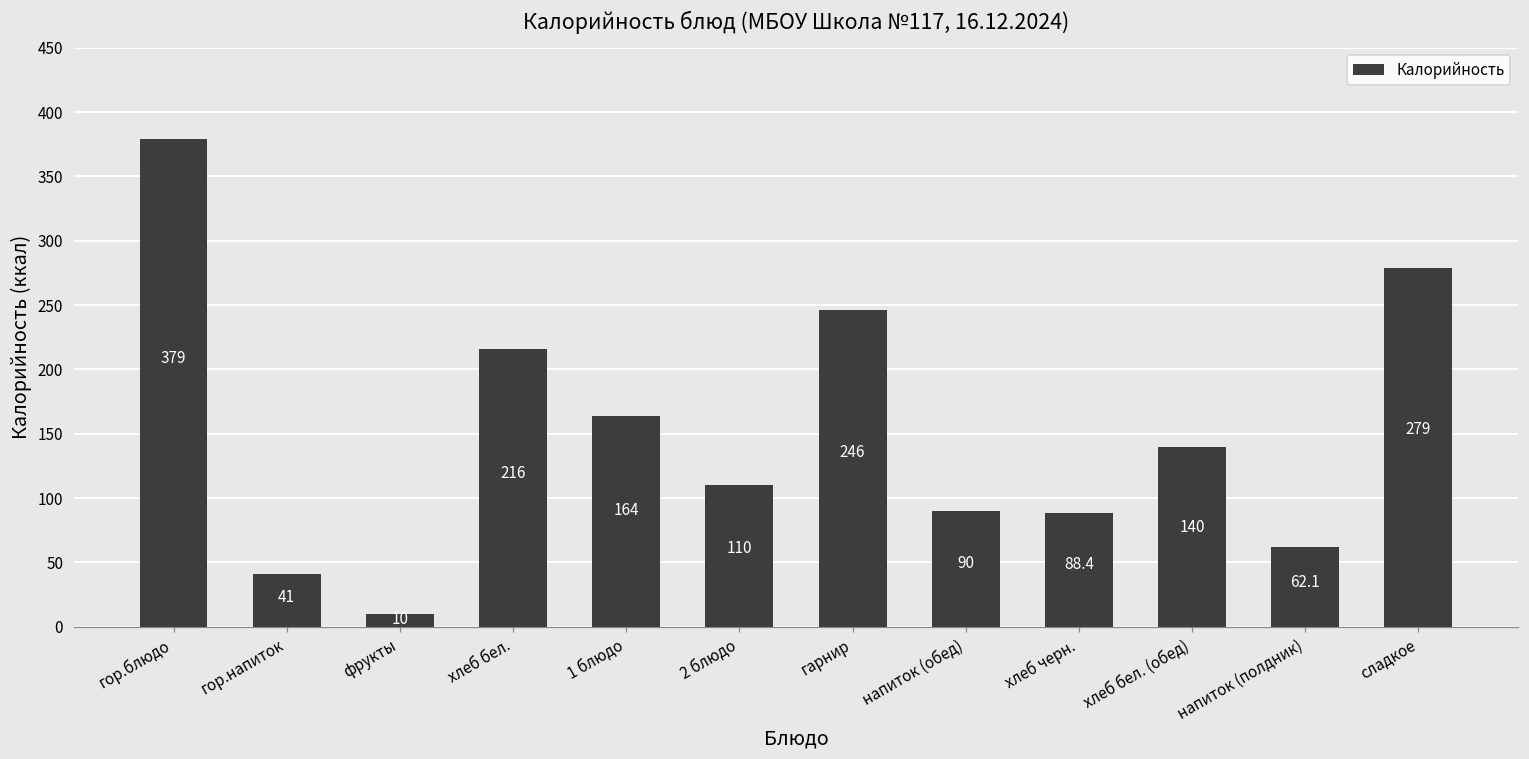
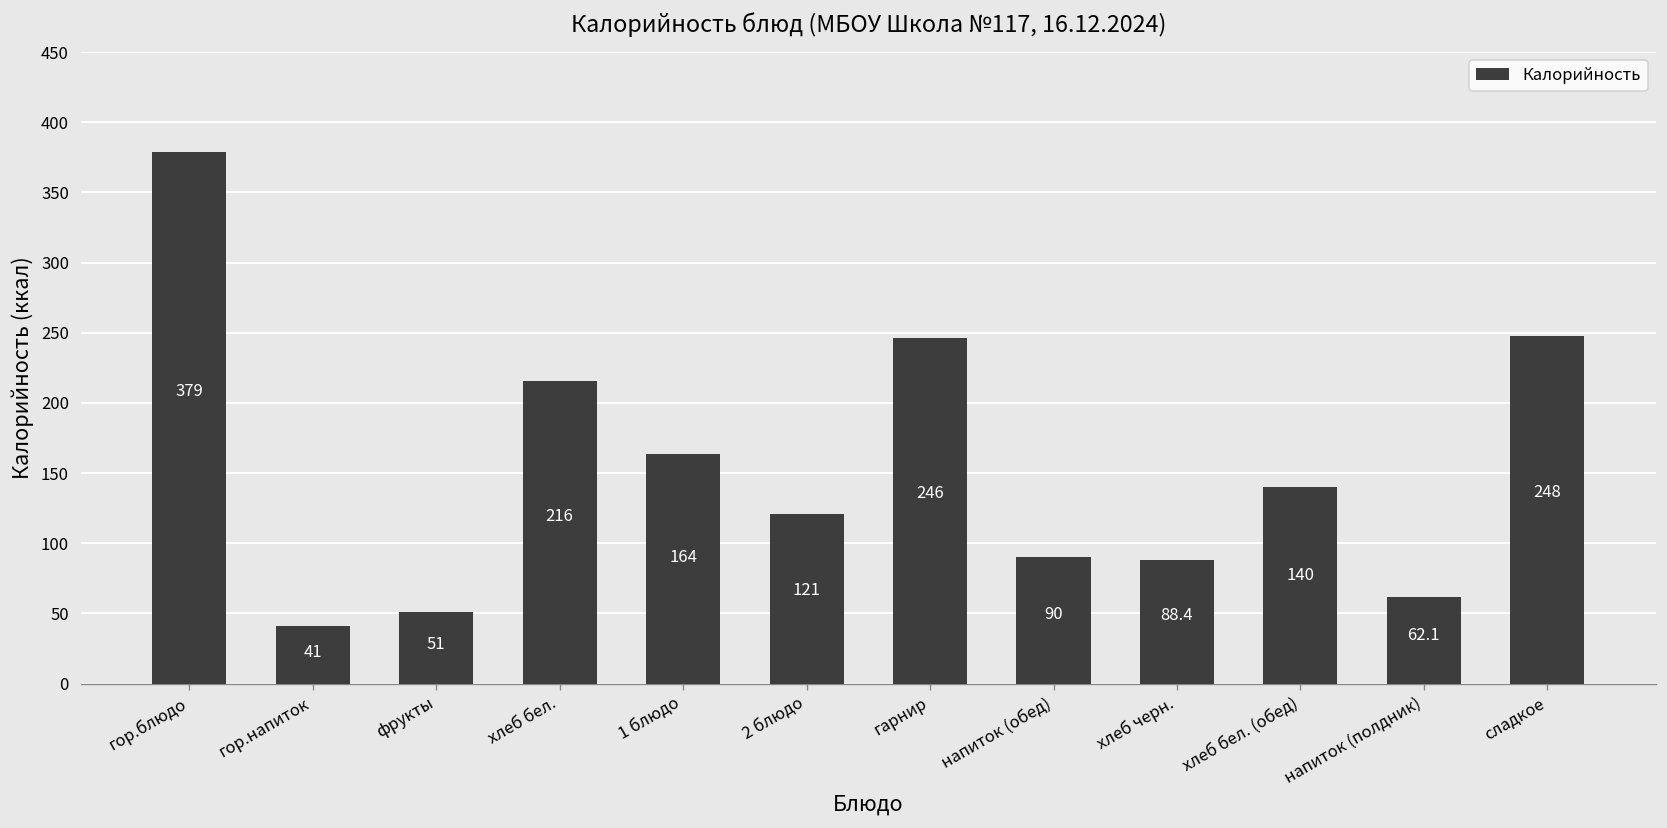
фрукты: 10 -> 51
2 блюдо: 110 -> 121
сладкое: 279 -> 248
